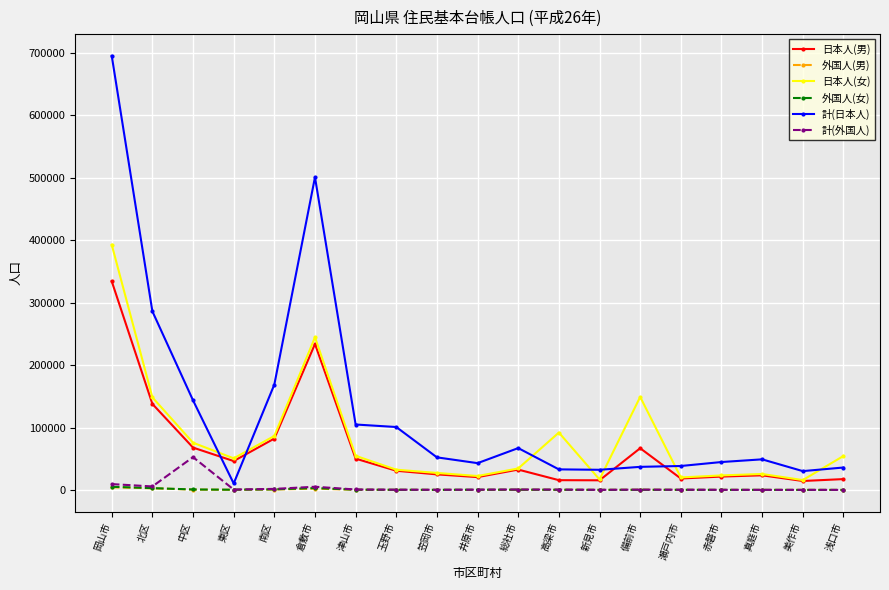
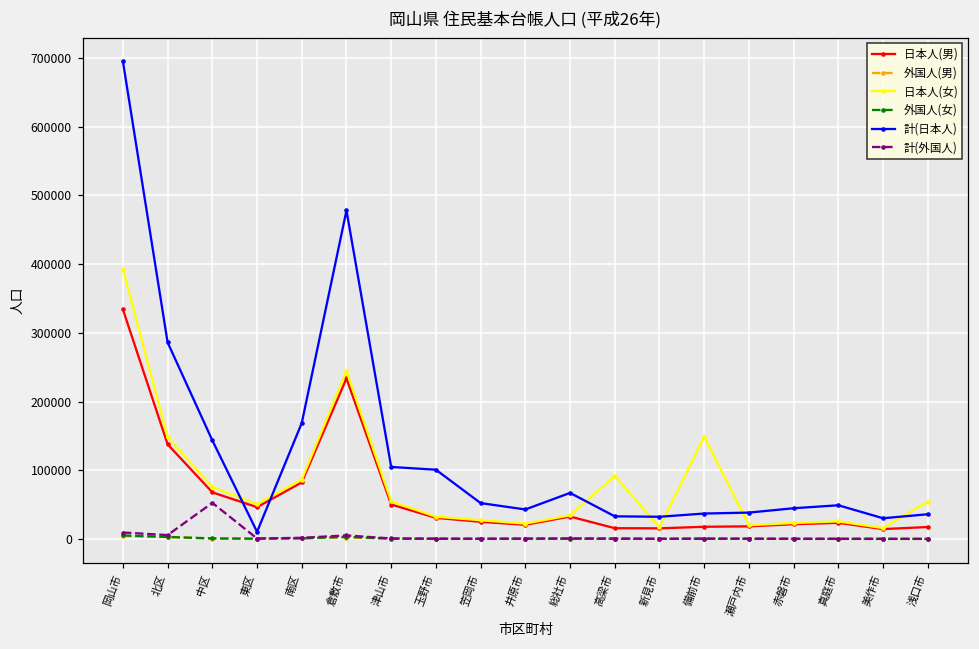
計(日本人), 倉敷市: 500000 -> 480000
日本人(男), 備前市: 70000 -> 20000
